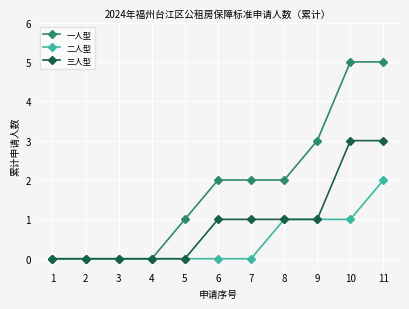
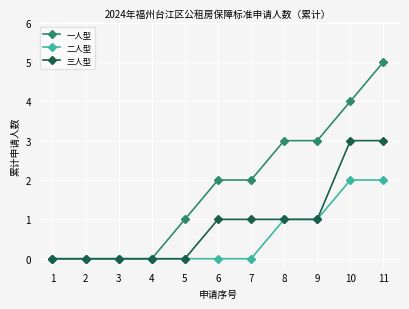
一人型, 8: 2 -> 3
一人型, 10: 5 -> 4
二人型, 10: 1 -> 2
